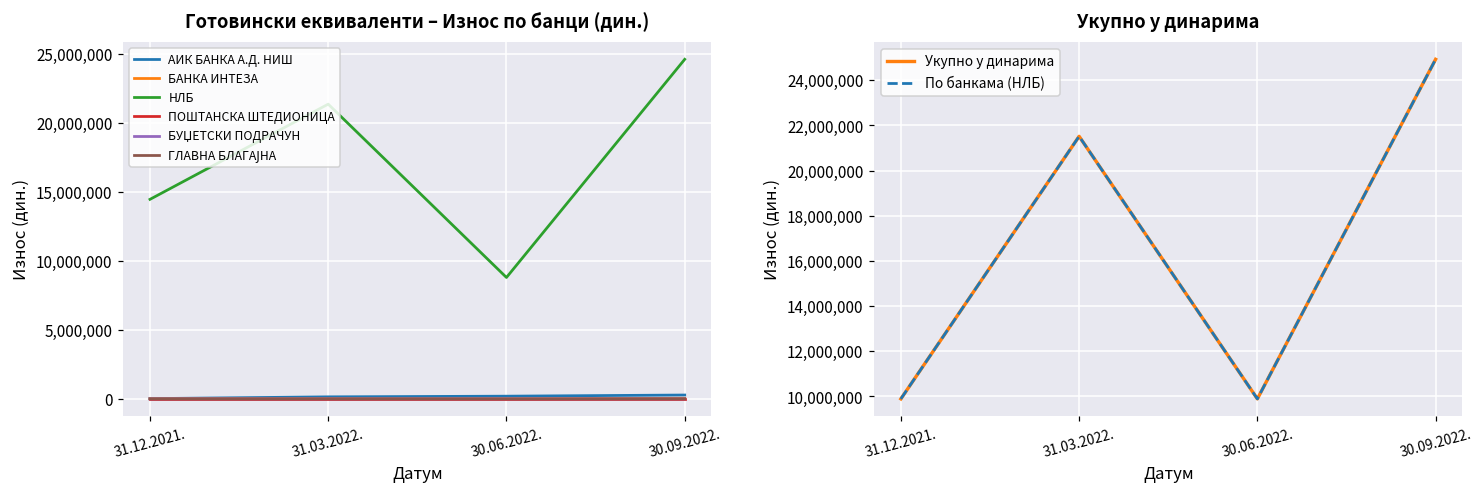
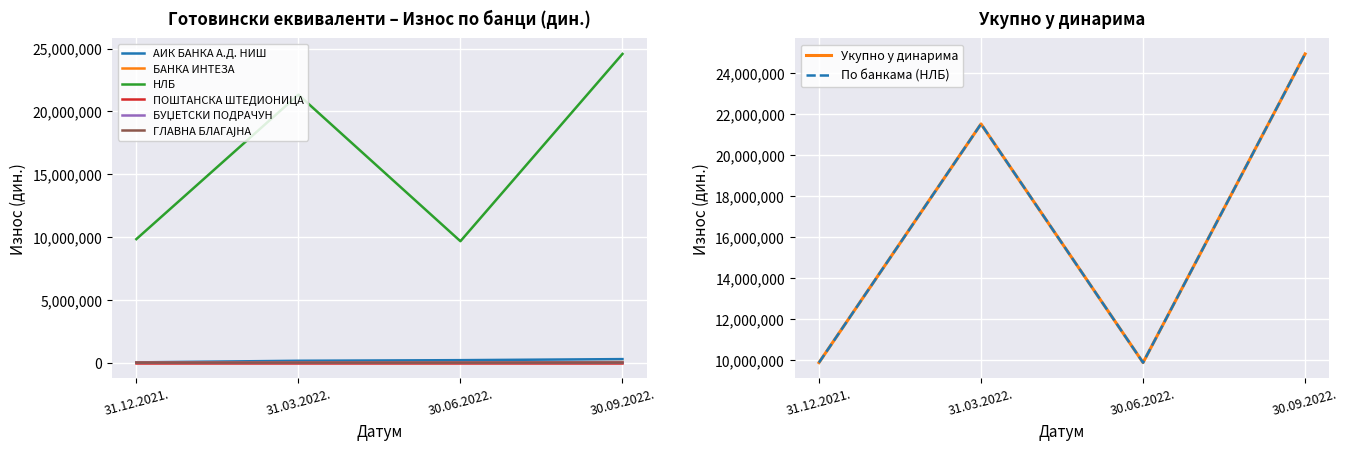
Готовински еквиваленти – Износ по банци (дин.), НЛБ, 31.12.2021.: 14,400,000 -> 9,800,000
Готовински еквиваленти – Износ по банци (дин.), НЛБ, 30.06.2022.: 8,800,000 -> 9,700,000
